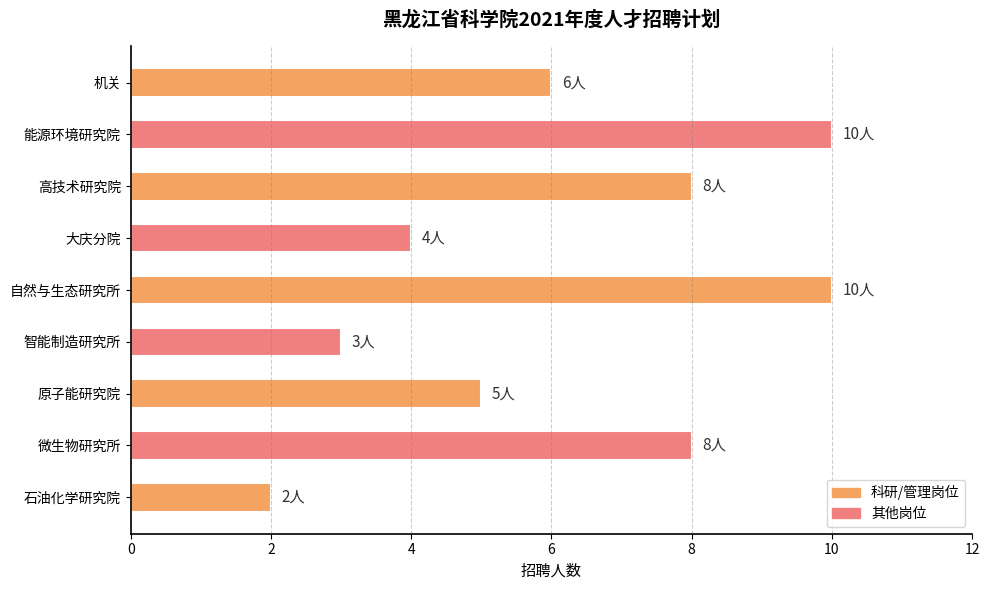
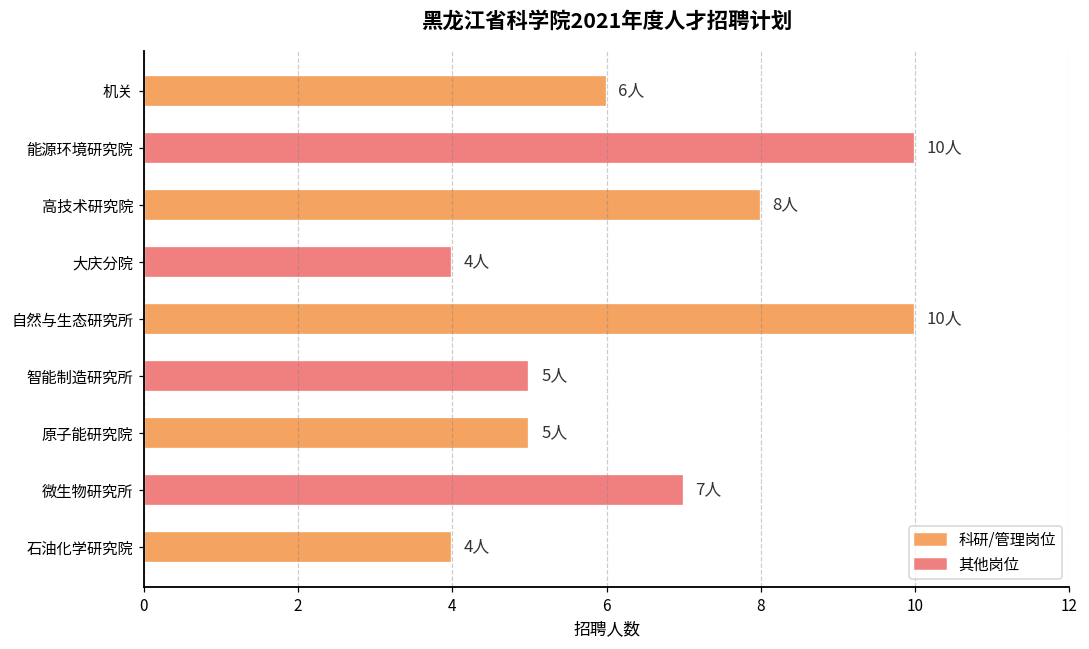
智能制造研究所: 3人 -> 5人
微生物研究所: 8人 -> 7人
石油化学研究院: 2人 -> 4人
